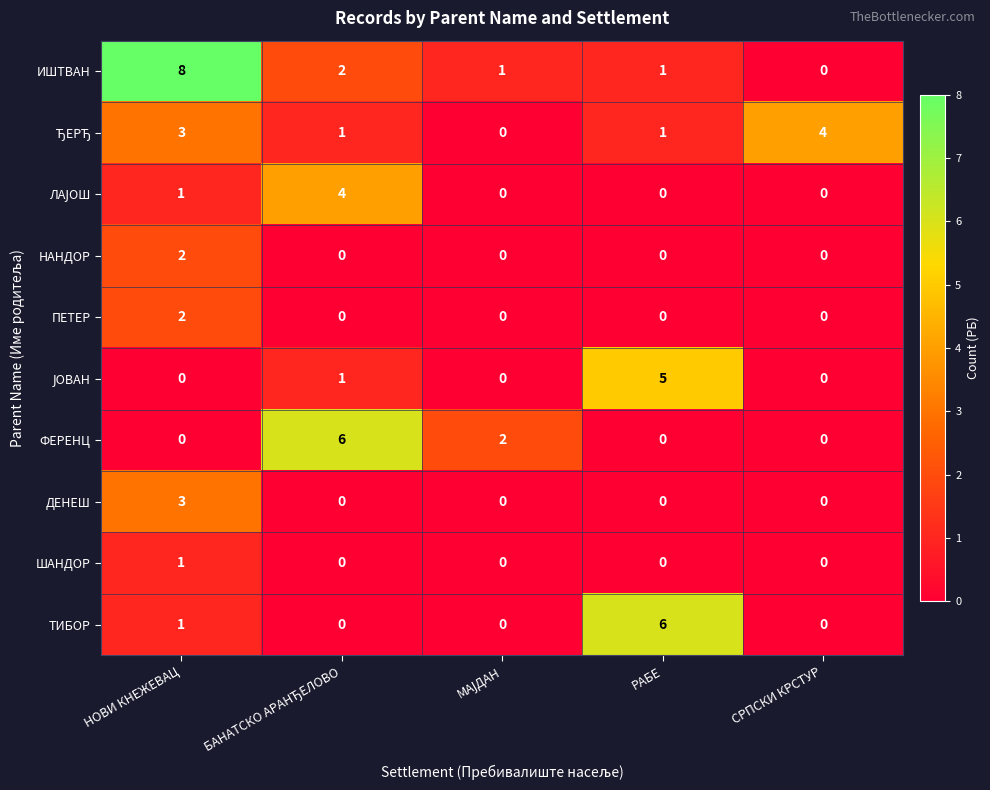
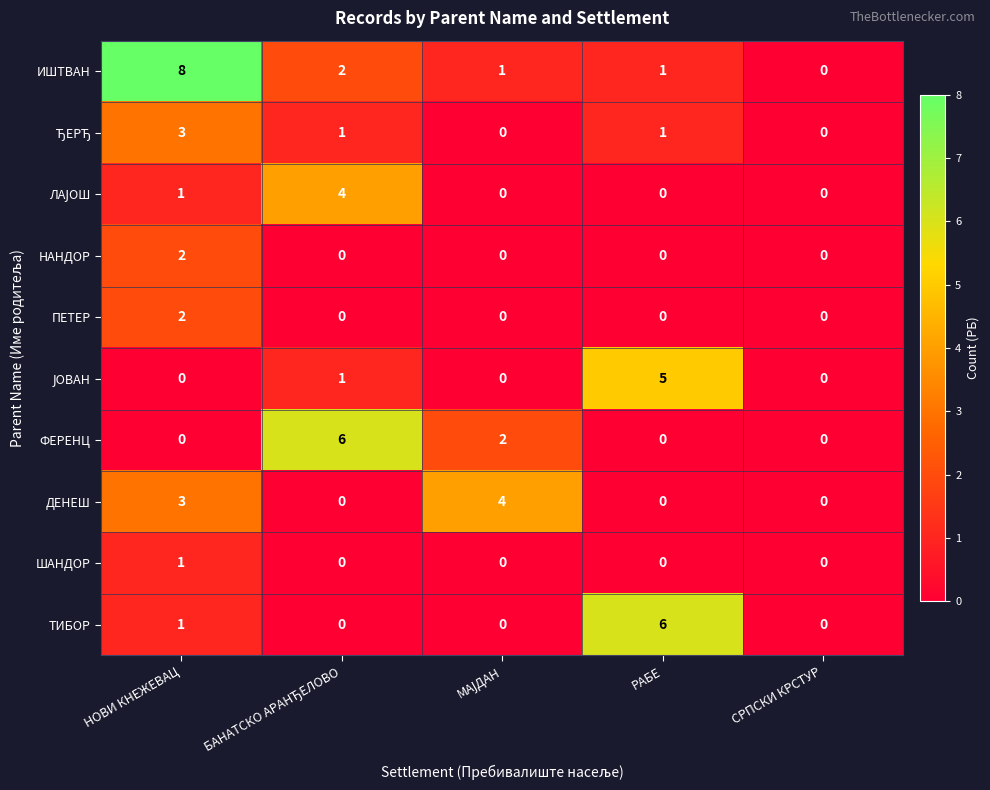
ЂЕРЂ, СРПСКИ КРСТУР: 4 -> 0
ДЕНЕШ, МАЈДАН: 0 -> 4
